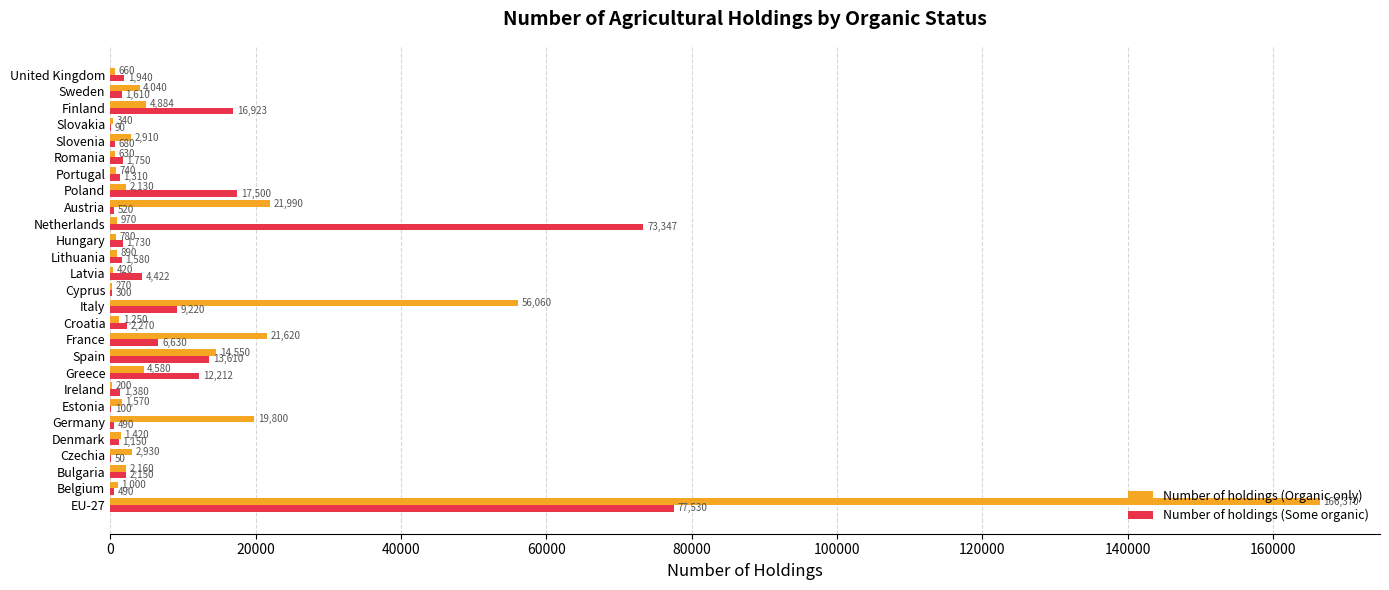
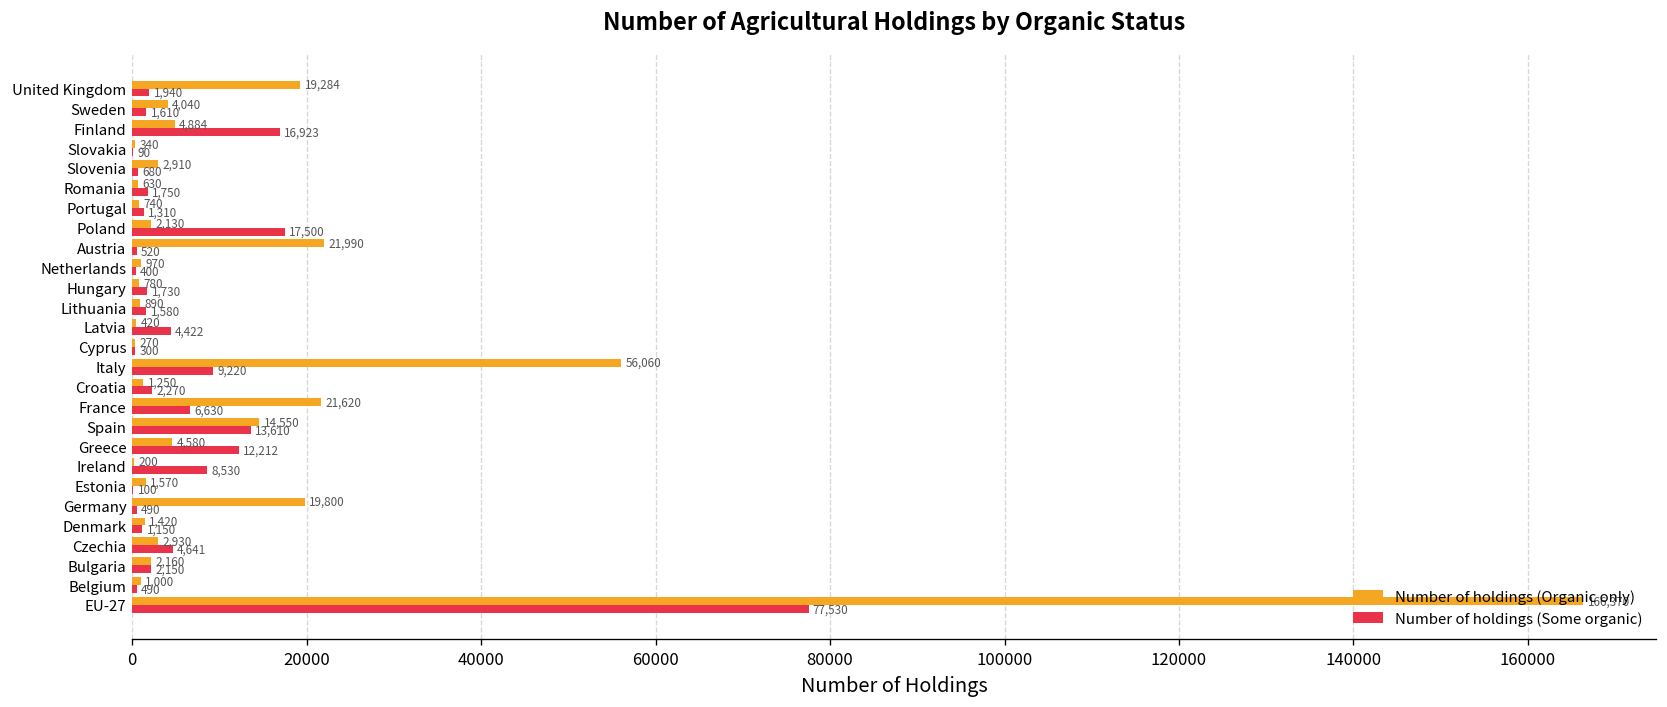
Number of holdings (Organic only), United Kingdom: 660 -> 19,284
Number of holdings (Some organic), Netherlands: 73,347 -> 400
Number of holdings (Some organic), Ireland: 1,380 -> 8,530
Number of holdings (Some organic), Czechia: 50 -> 4,641
